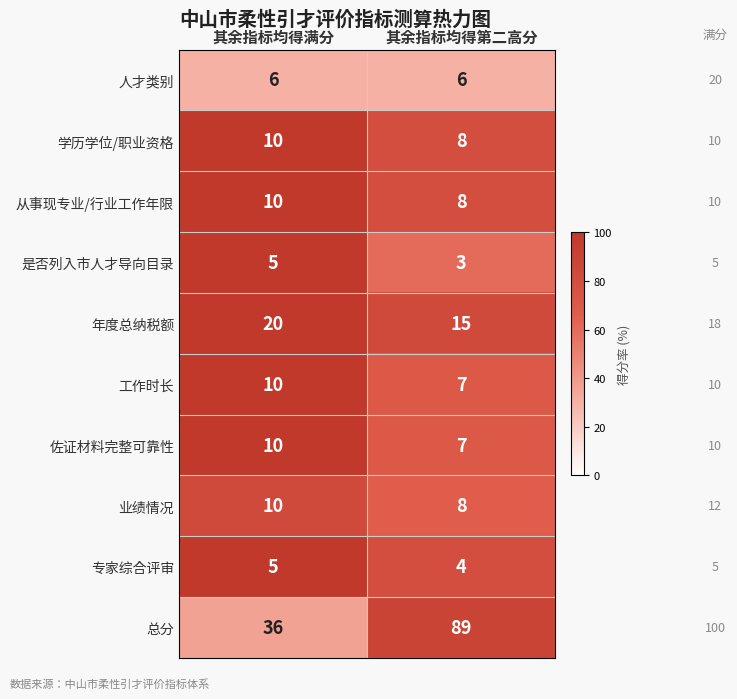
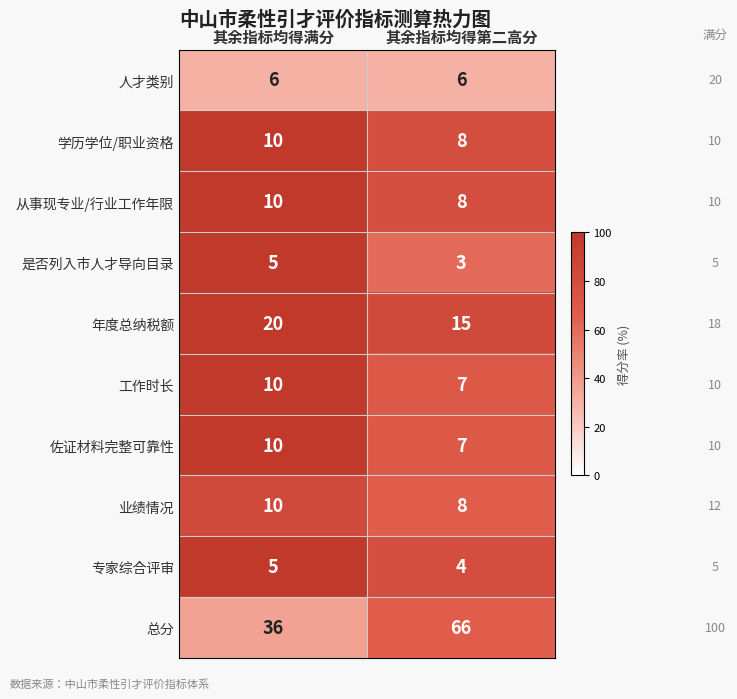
总分, 其余指标均得第二高分: 89 -> 66
